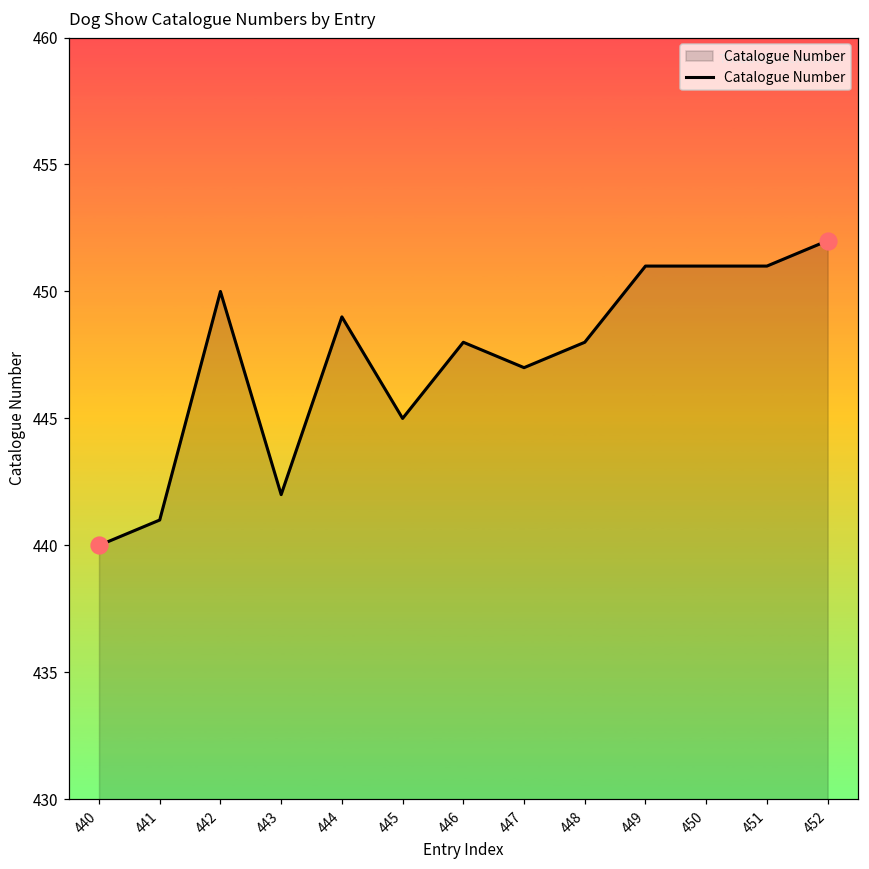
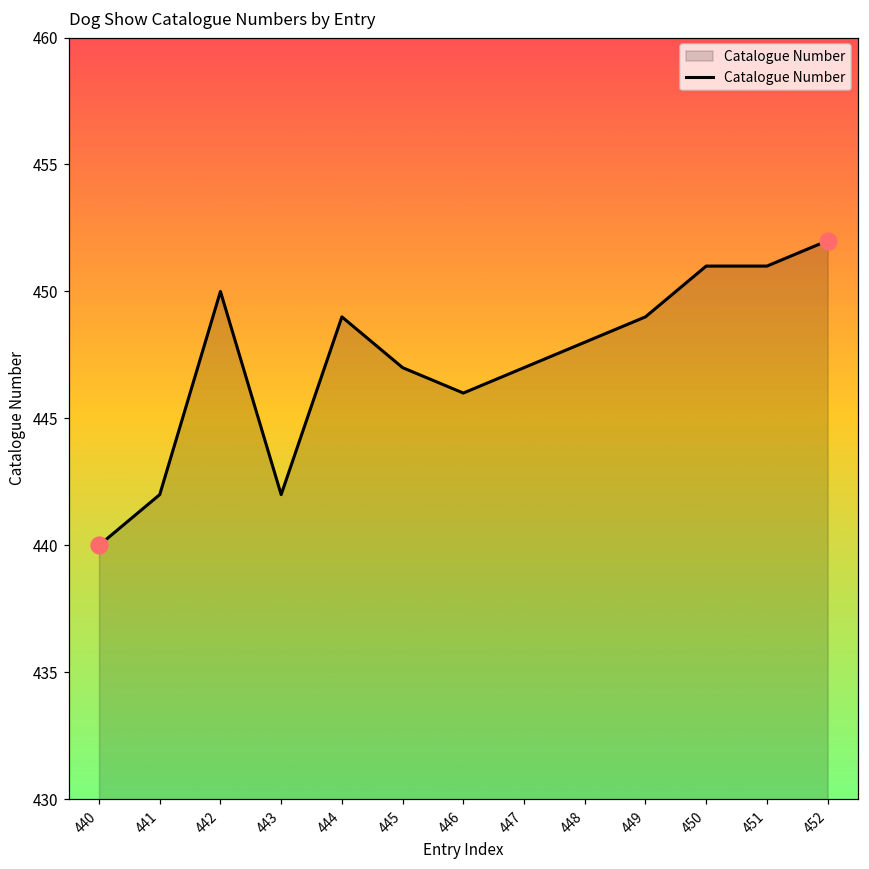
Catalogue Number, 441: 441 -> 442
Catalogue Number, 445: 445 -> 447
Catalogue Number, 446: 448 -> 446
Catalogue Number, 449: 451 -> 449
